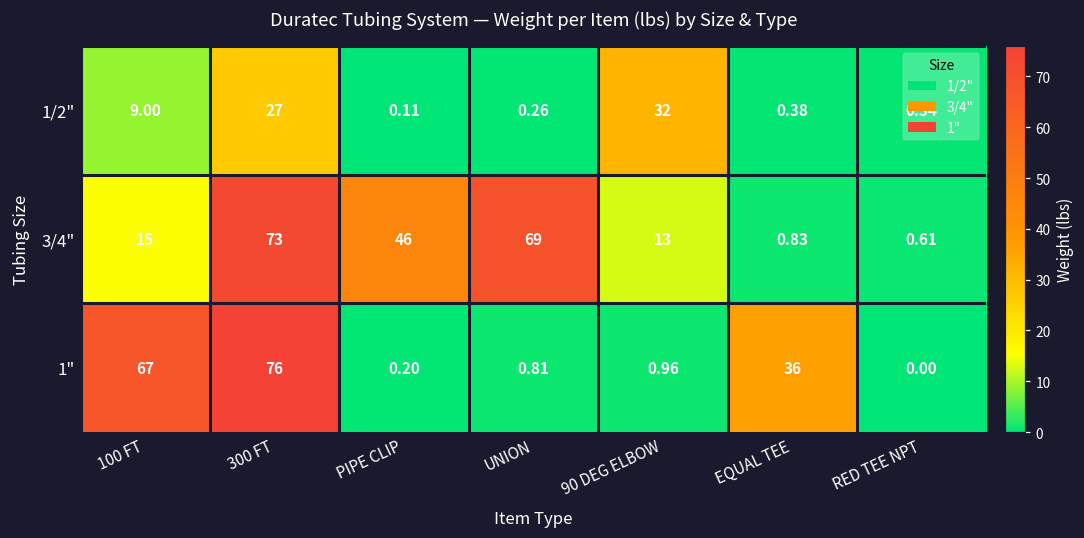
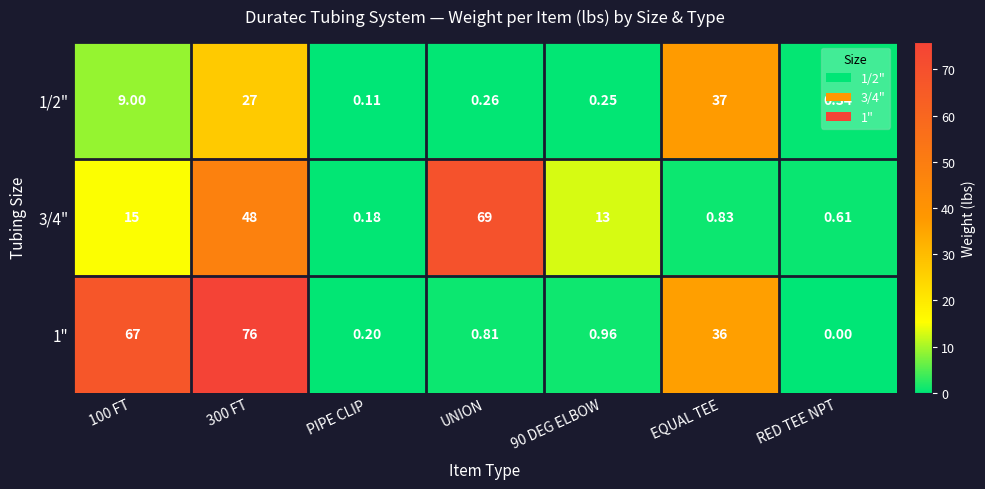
1/2", 90 DEG ELBOW: 32 -> 0.25
1/2", EQUAL TEE: 0.38 -> 37
3/4", 300 FT: 73 -> 48
3/4", PIPE CLIP: 46 -> 0.18
